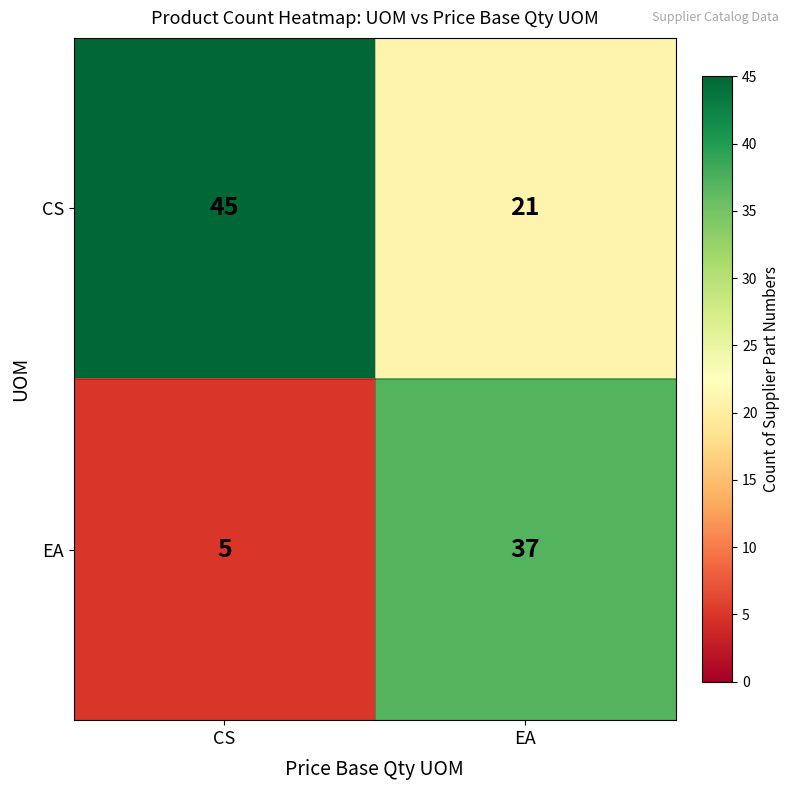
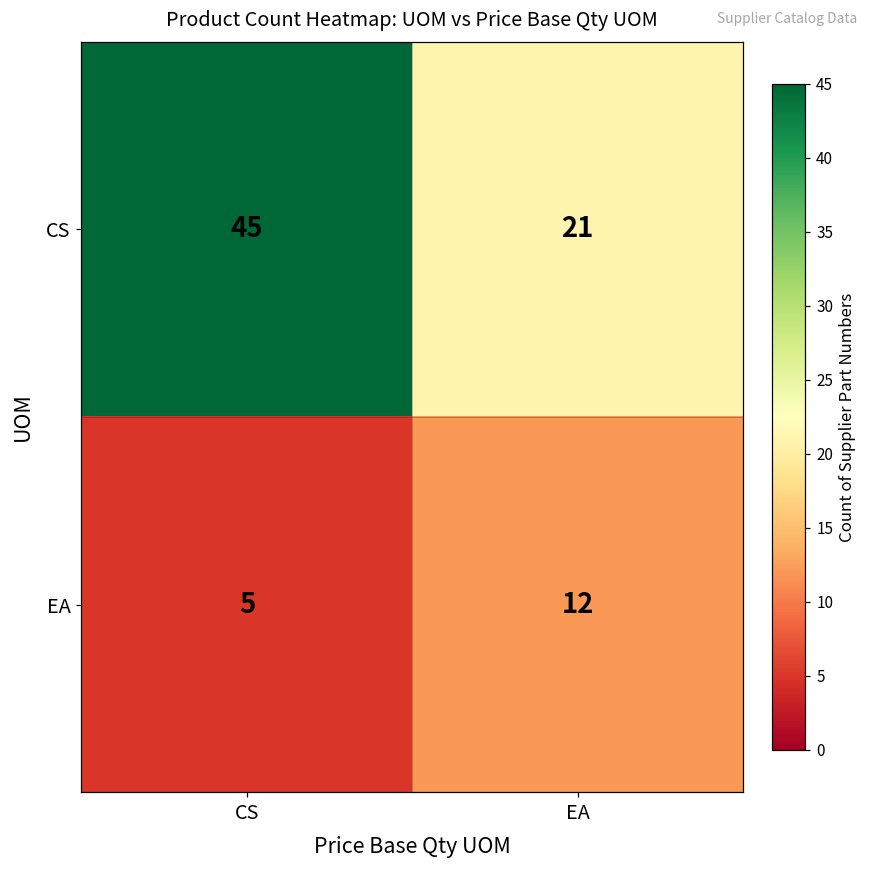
EA, EA: 37 -> 12
